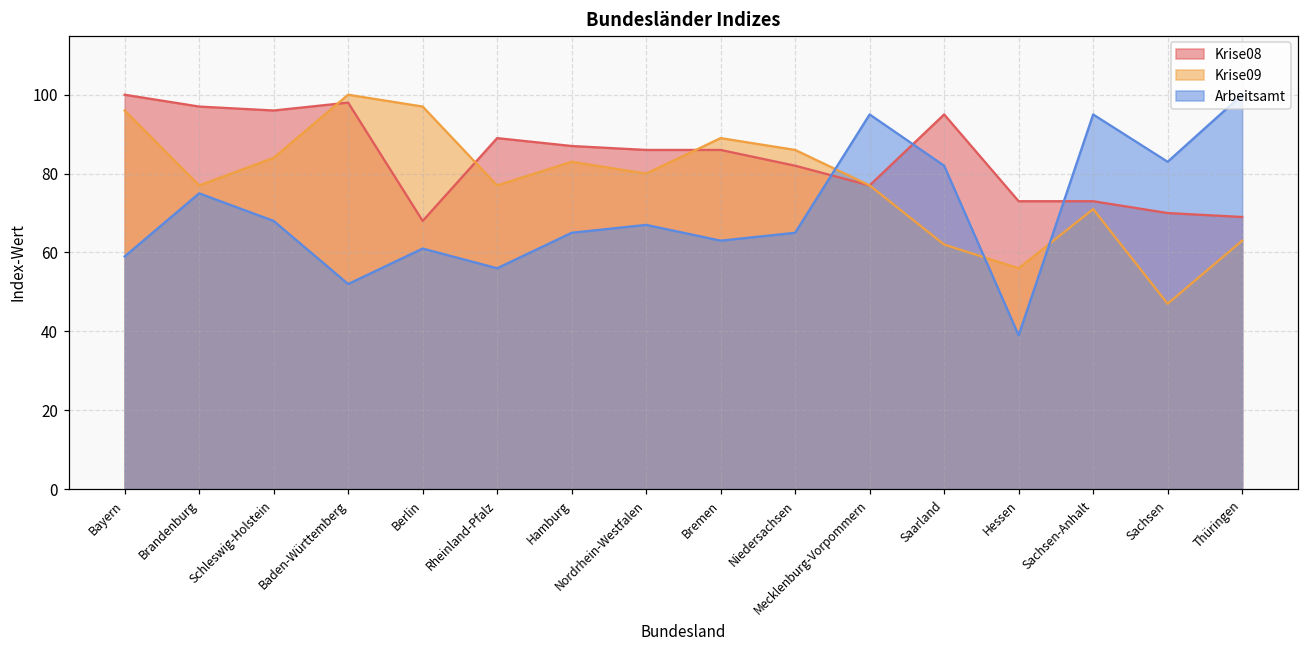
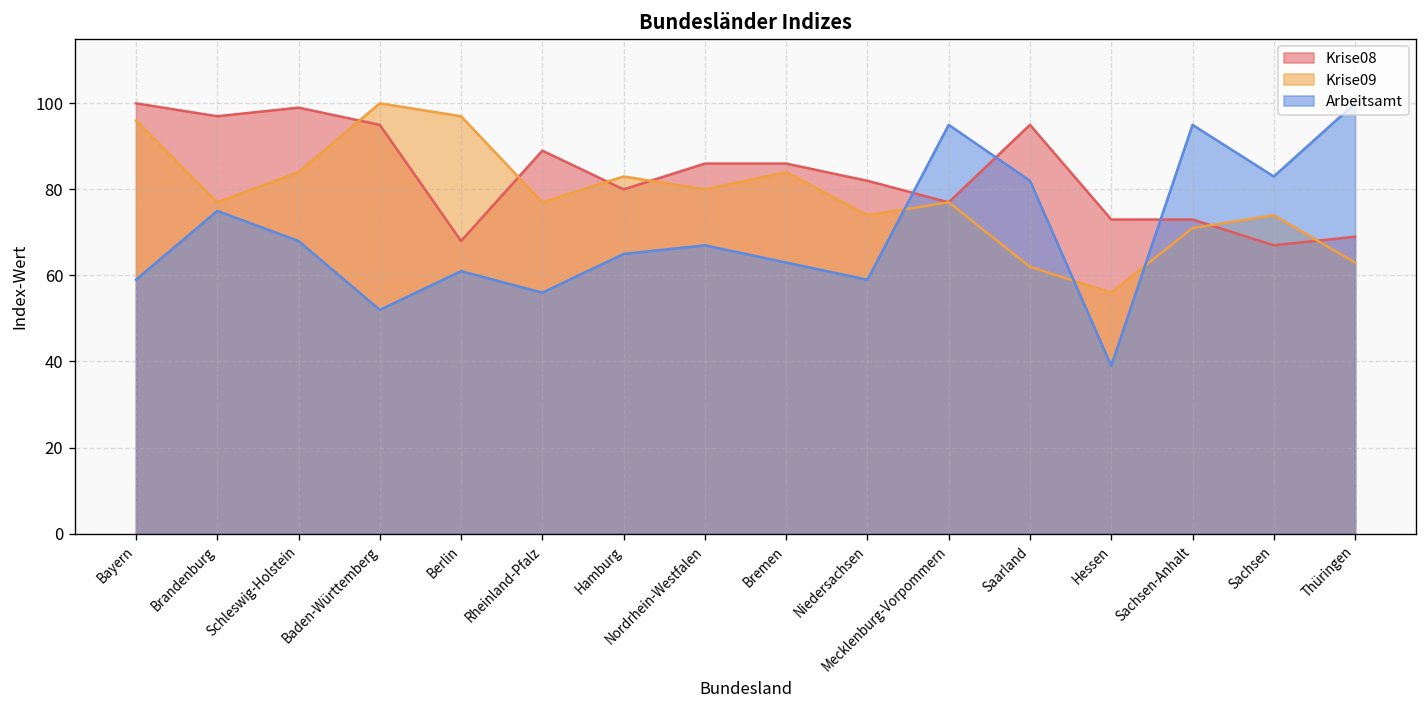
Krise08, Schleswig-Holstein: 96 -> 99
Krise08, Baden-Württemberg: 98 -> 95
Krise08, Hamburg: 87 -> 80
Krise09, Bremen: 89 -> 84
Krise09, Niedersachsen: 86 -> 74
Arbeitsamt, Niedersachsen: 65 -> 59
Krise08, Sachsen: 70 -> 67
Krise09, Sachsen: 47 -> 74
